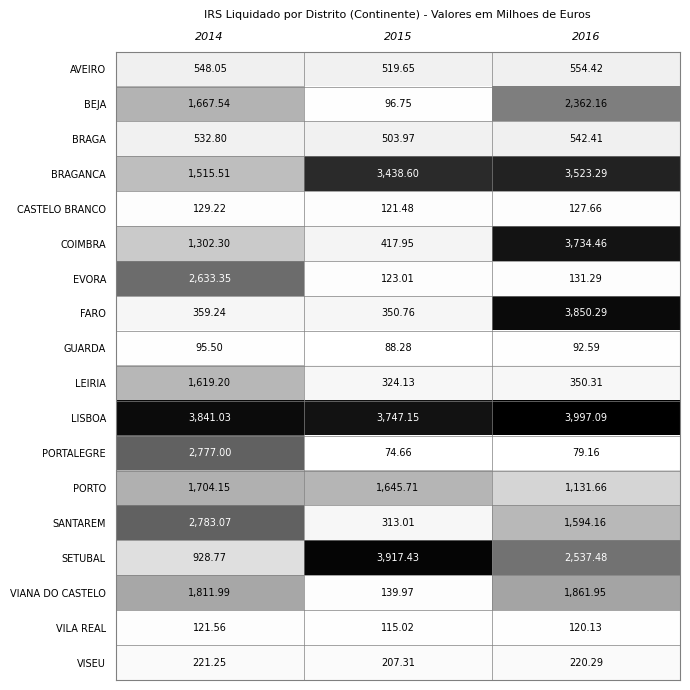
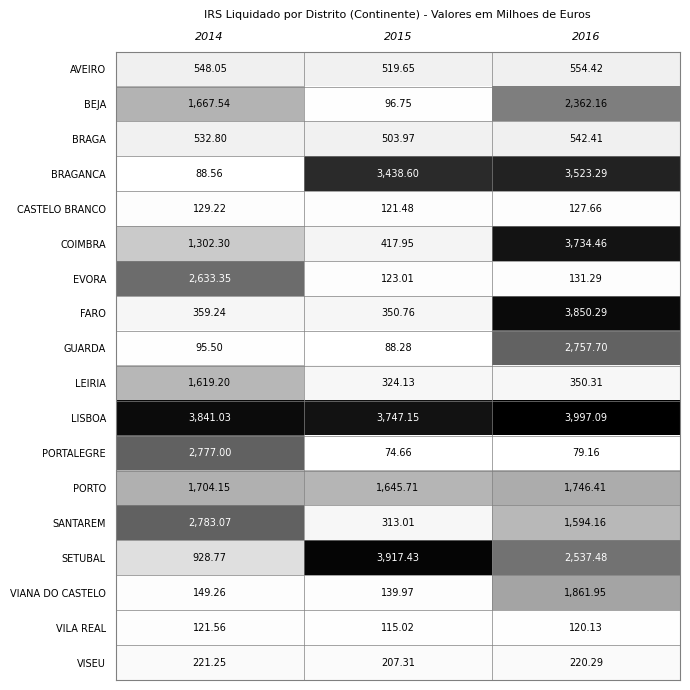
BRAGANCA, 2014: 1,515.51 -> 88.56
GUARDA, 2016: 92.59 -> 2,757.70
PORTO, 2016: 1,131.66 -> 1,746.41
VIANA DO CASTELO, 2014: 1,811.99 -> 149.26
